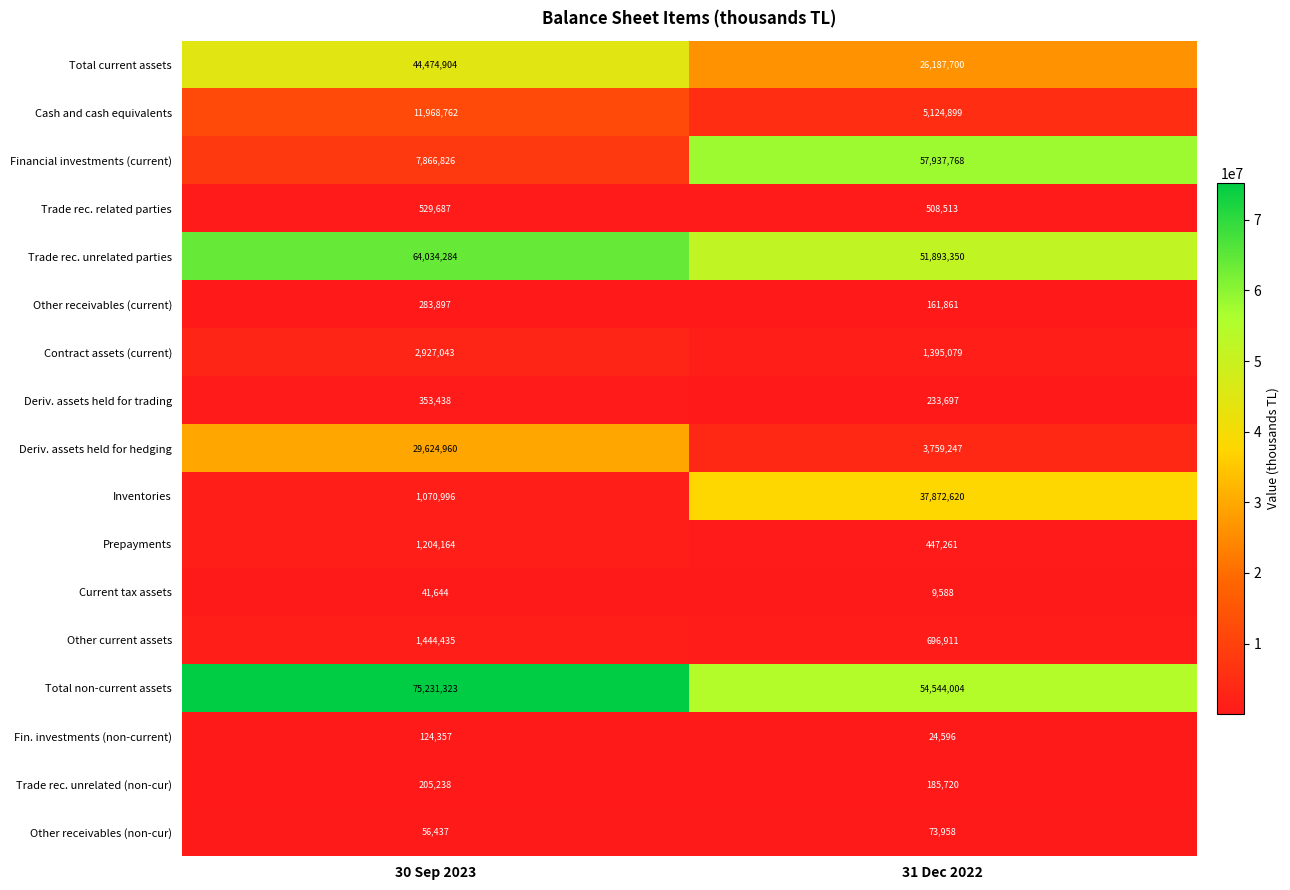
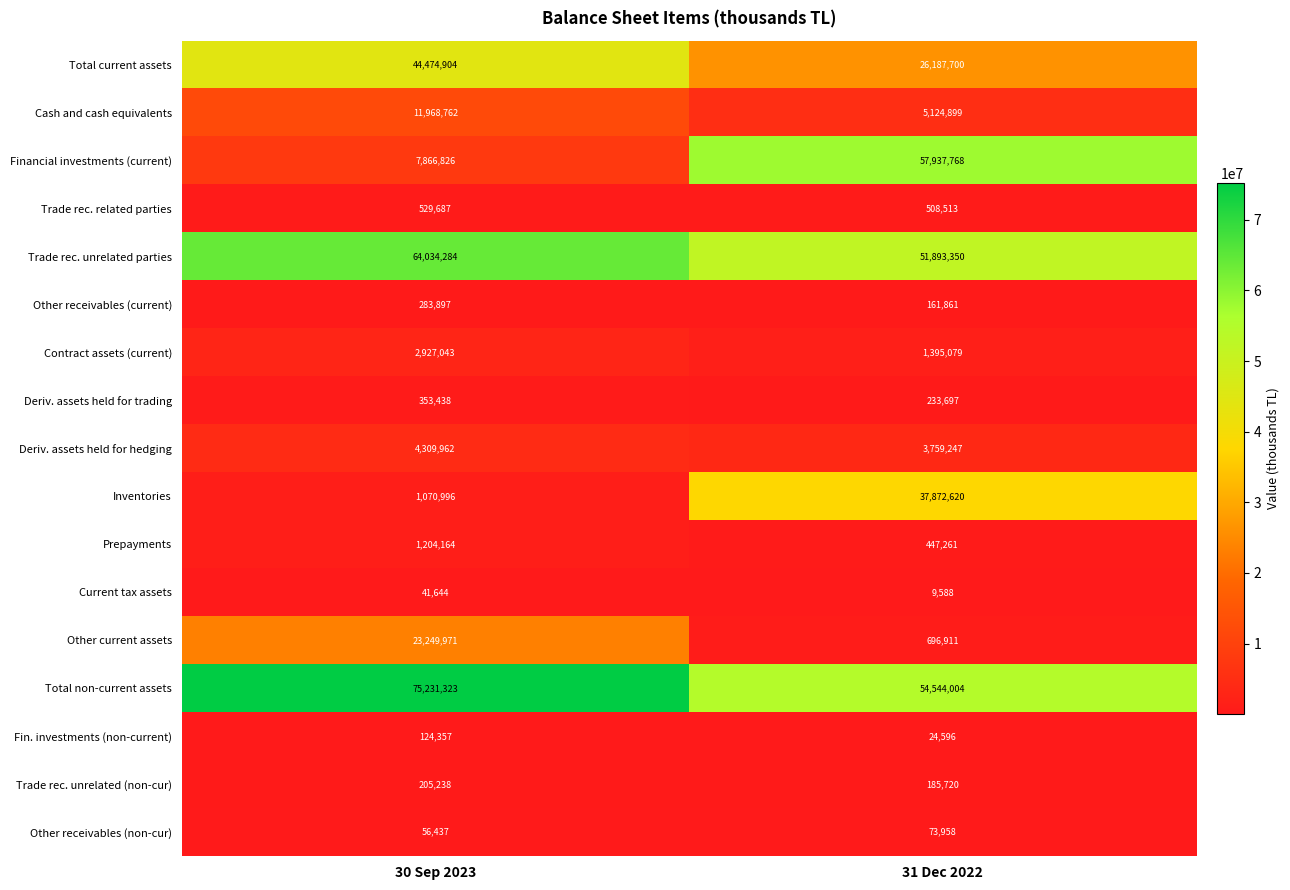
Deriv. assets held for hedging, 30 Sep 2023: 29,624,960 -> 4,309,962
Other current assets, 30 Sep 2023: 1,444,435 -> 23,249,971
